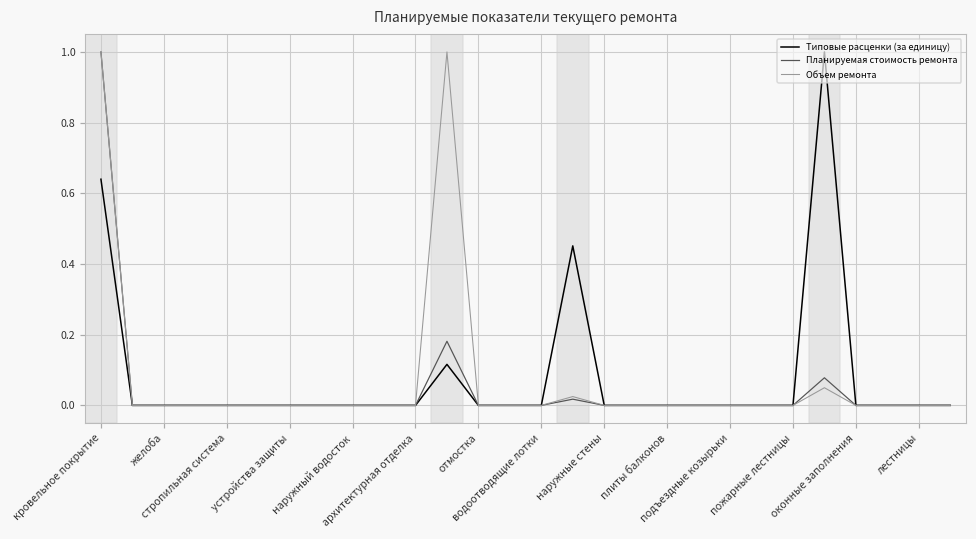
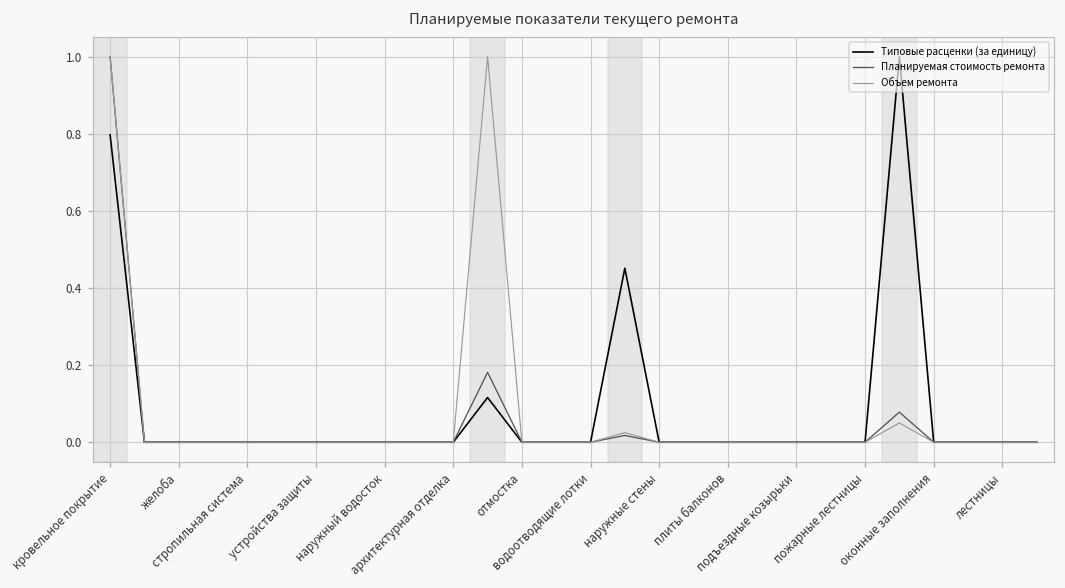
Типовые расценки (за единицу), кровельное покрытие: 0.64 -> 0.80
